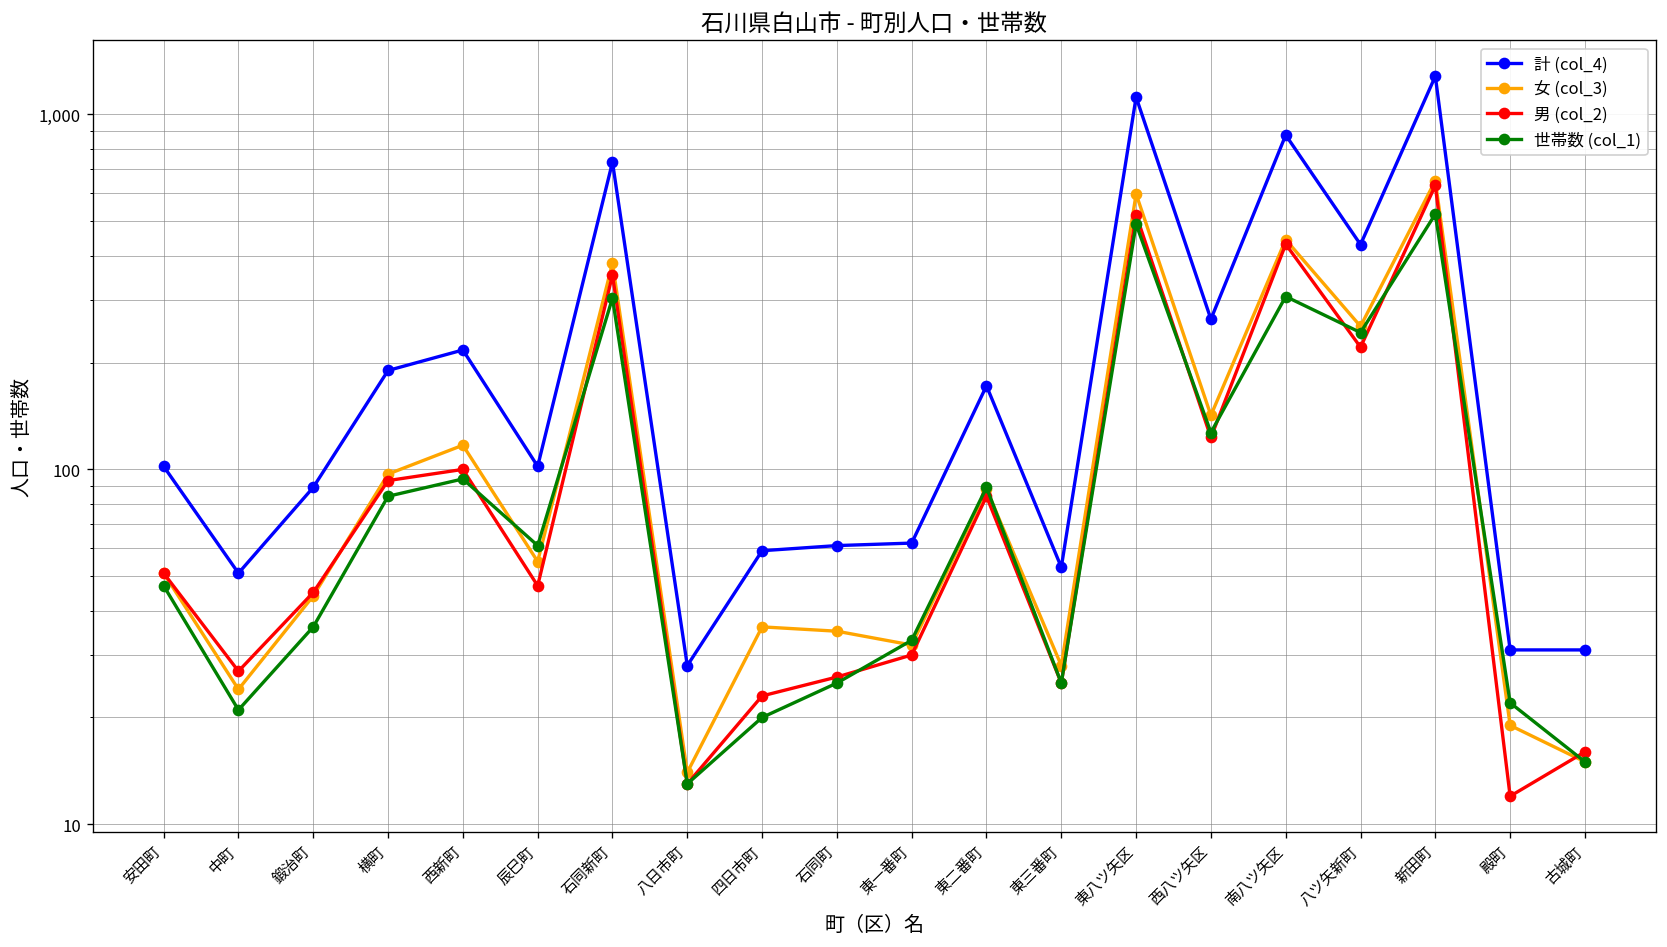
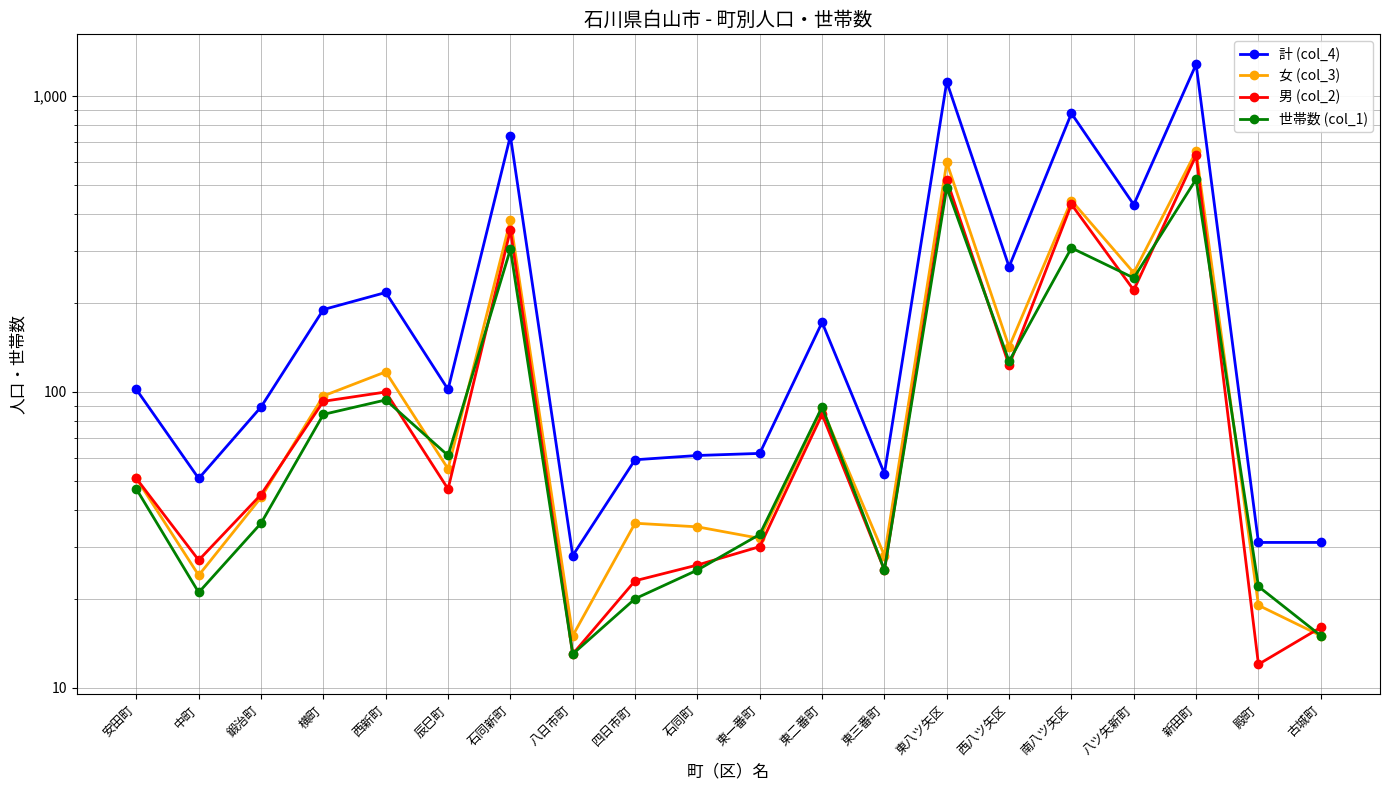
女 (col_3), 八日市町: 14 -> 15
